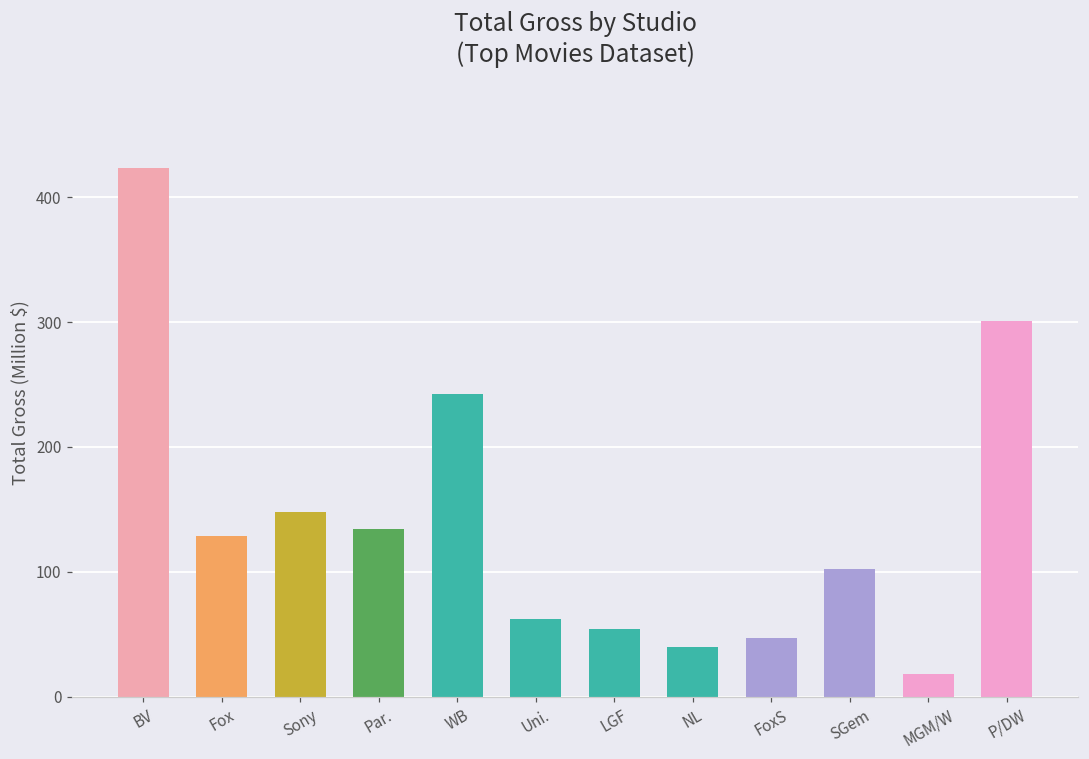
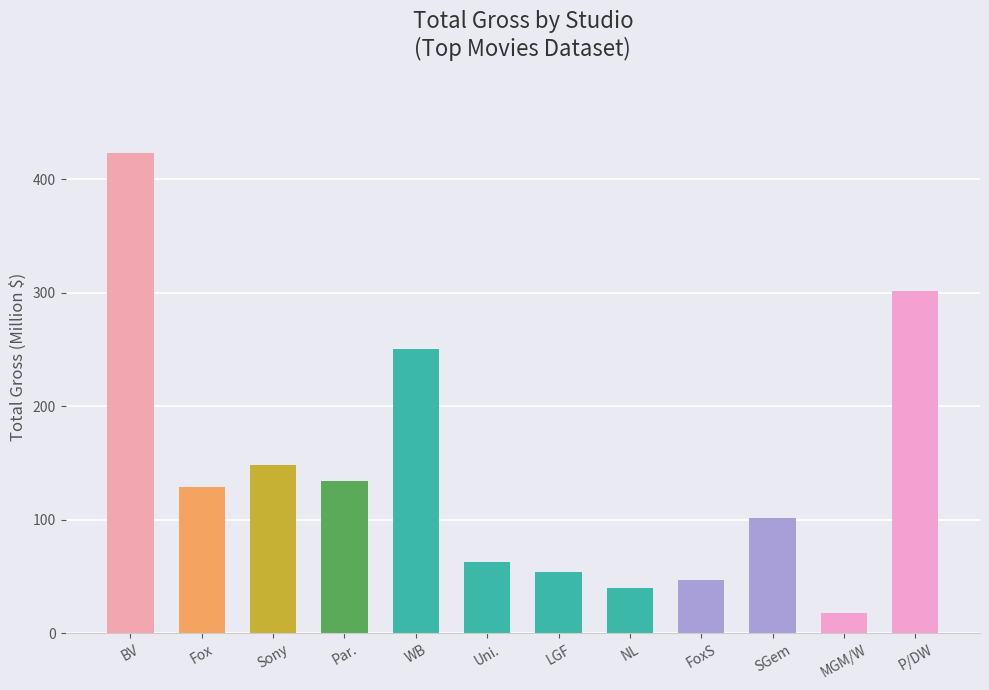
WB: 243 -> 251
